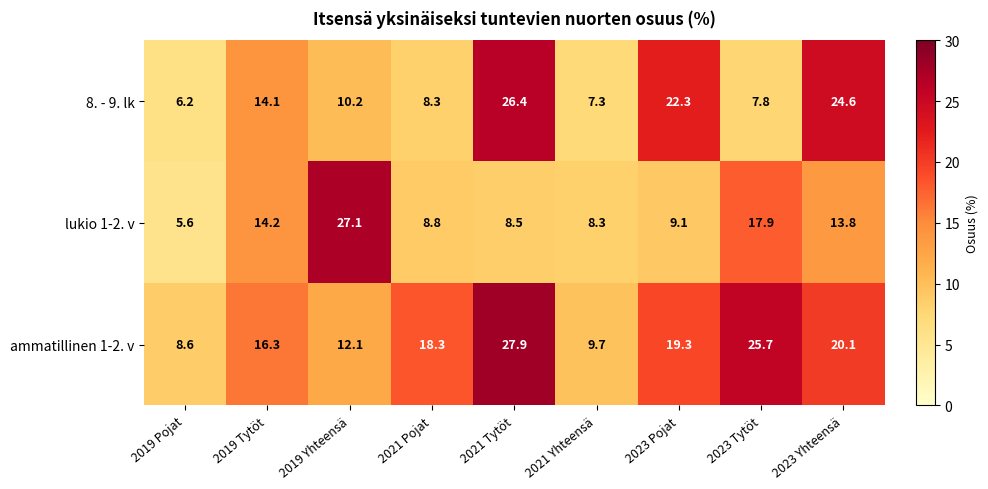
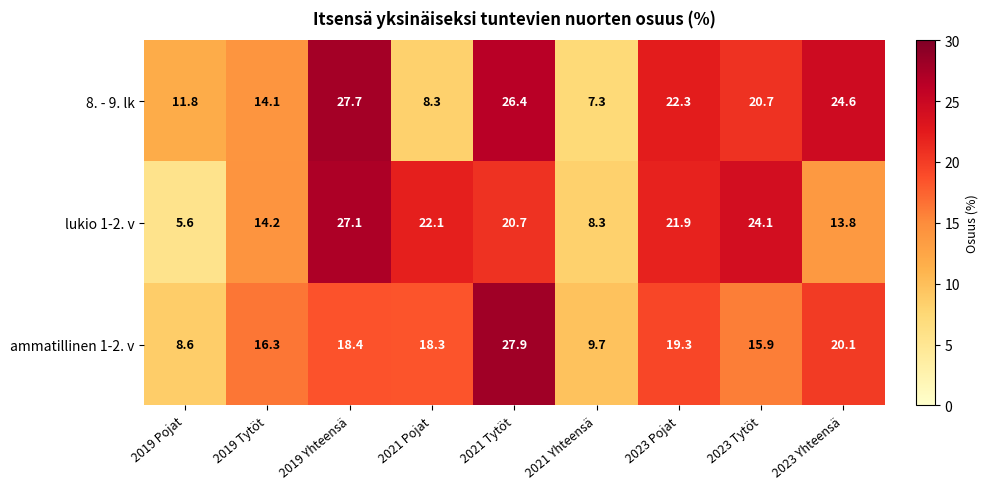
8. - 9. lk, 2019 Pojat: 6.2 -> 11.8
8. - 9. lk, 2019 Yhteensä: 10.2 -> 27.7
8. - 9. lk, 2023 Tytöt: 7.8 -> 20.7
lukio 1-2. v, 2021 Pojat: 8.8 -> 22.1
lukio 1-2. v, 2021 Tytöt: 8.5 -> 20.7
lukio 1-2. v, 2023 Pojat: 9.1 -> 21.9
lukio 1-2. v, 2023 Tytöt: 17.9 -> 24.1
ammatillinen 1-2. v, 2019 Yhteensä: 12.1 -> 18.4
ammatillinen 1-2. v, 2023 Tytöt: 25.7 -> 15.9
